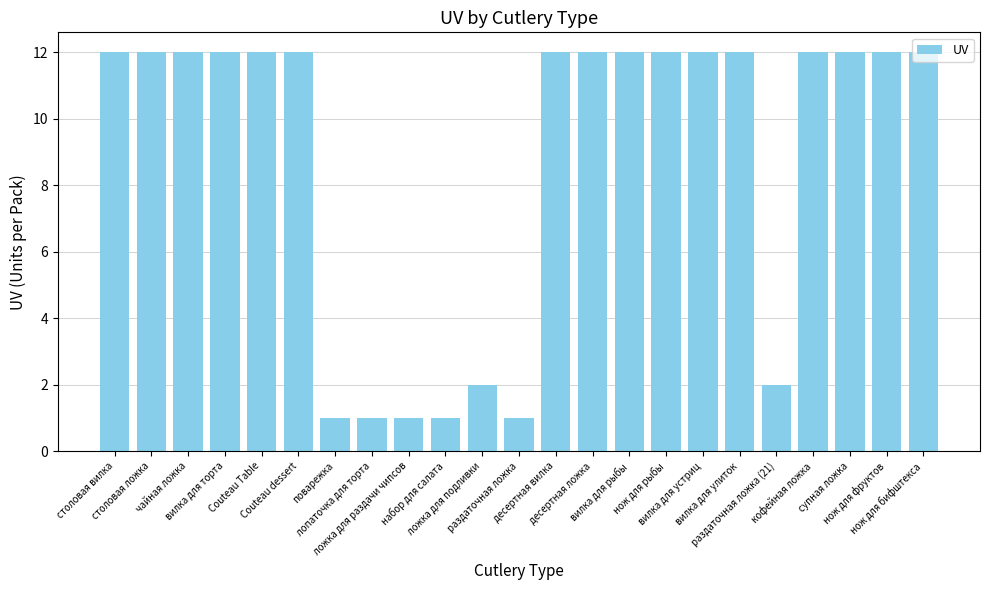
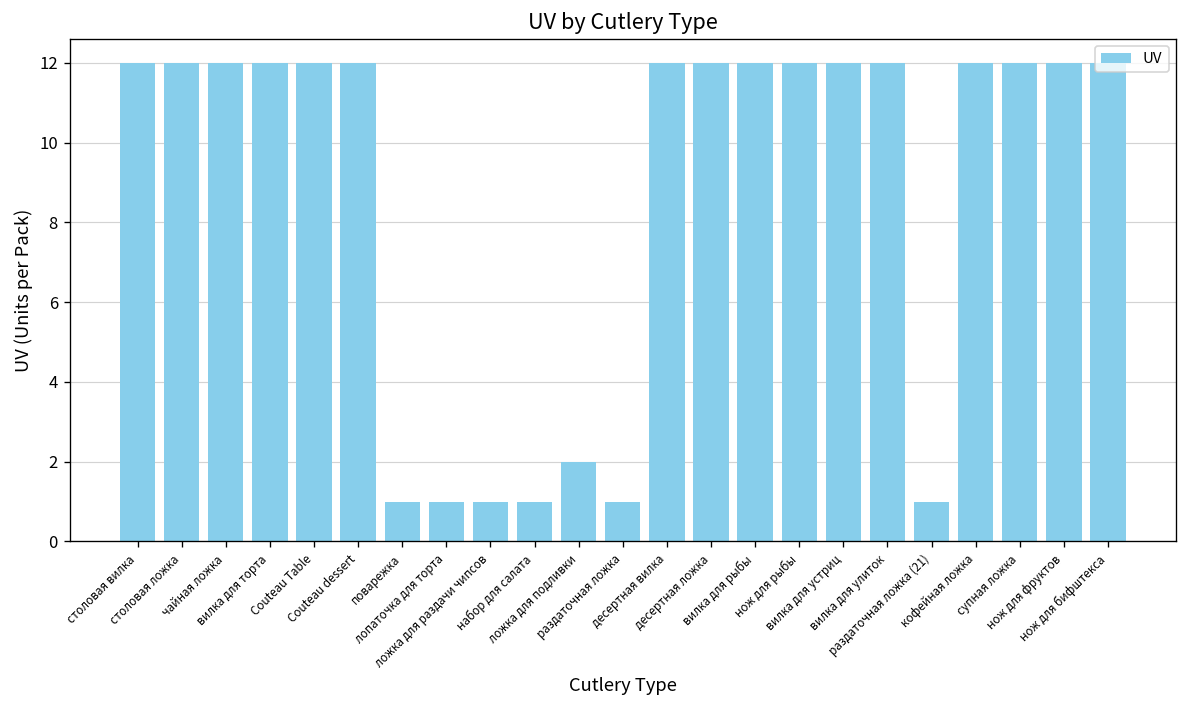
раздаточная ложка (21): 2 -> 1
